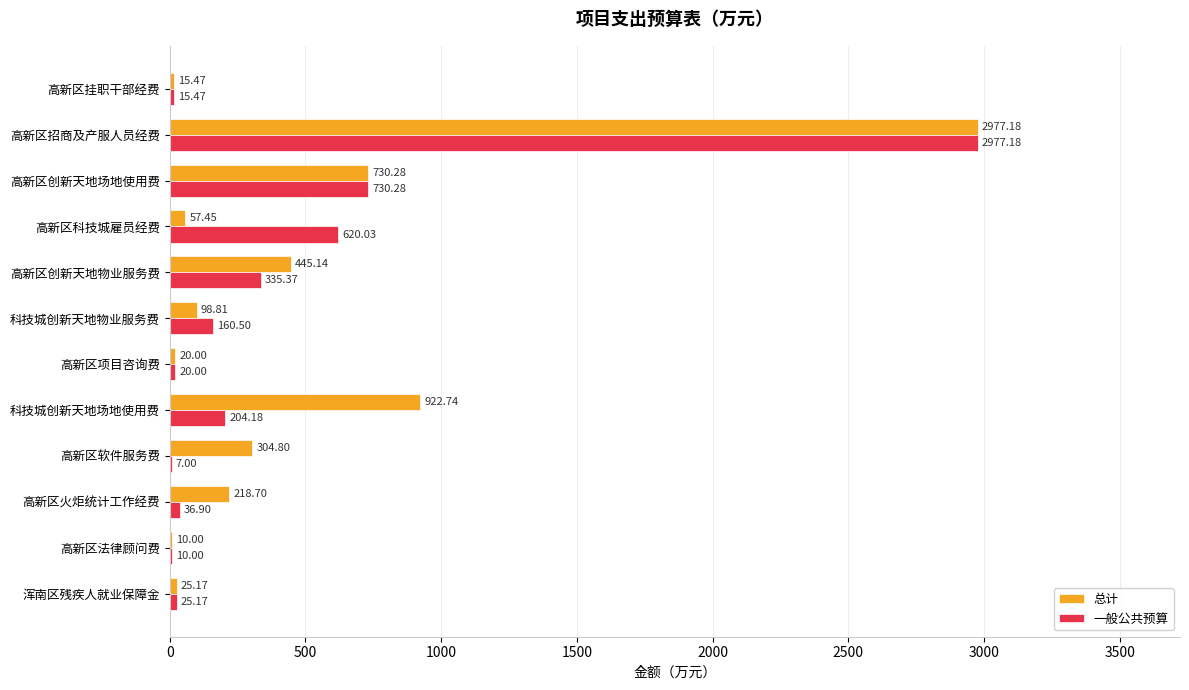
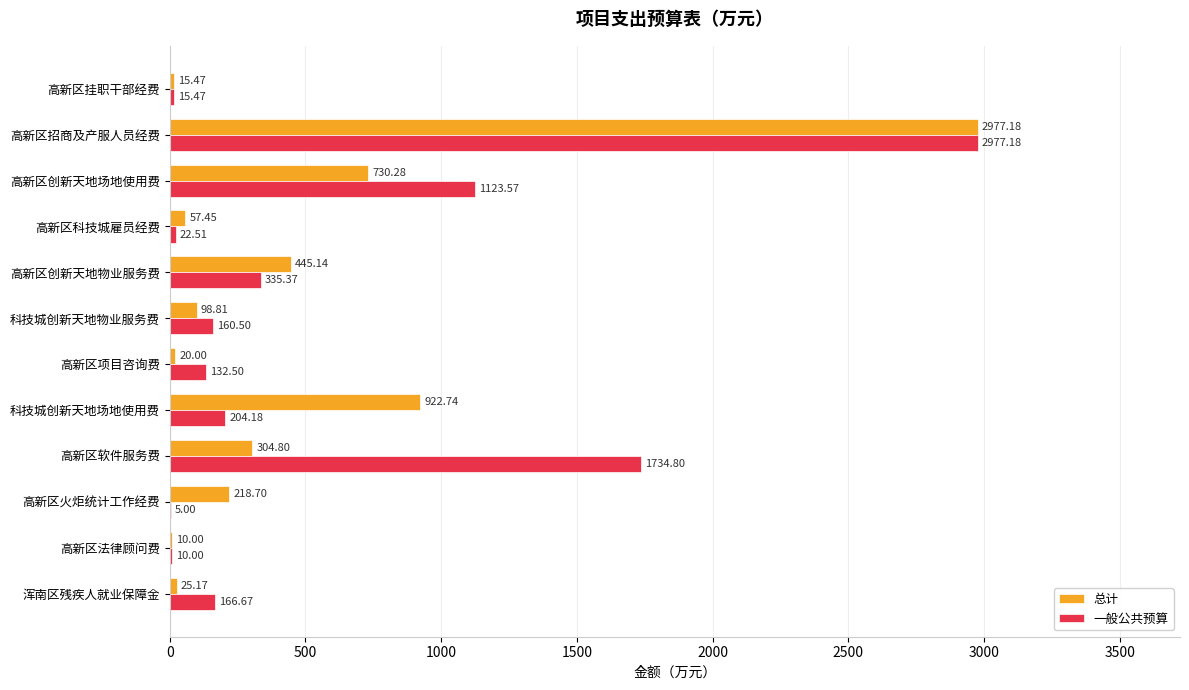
一般公共预算, 高新区创新天地场地使用费: 730.28 -> 1123.57
一般公共预算, 高新区科技城雇员经费: 620.03 -> 22.51
一般公共预算, 高新区项目咨询费: 20.00 -> 132.50
一般公共预算, 高新区软件服务费: 7.00 -> 1734.80
一般公共预算, 高新区火炬统计工作经费: 36.90 -> 5.00
一般公共预算, 浑南区残疾人就业保障金: 25.17 -> 166.67
